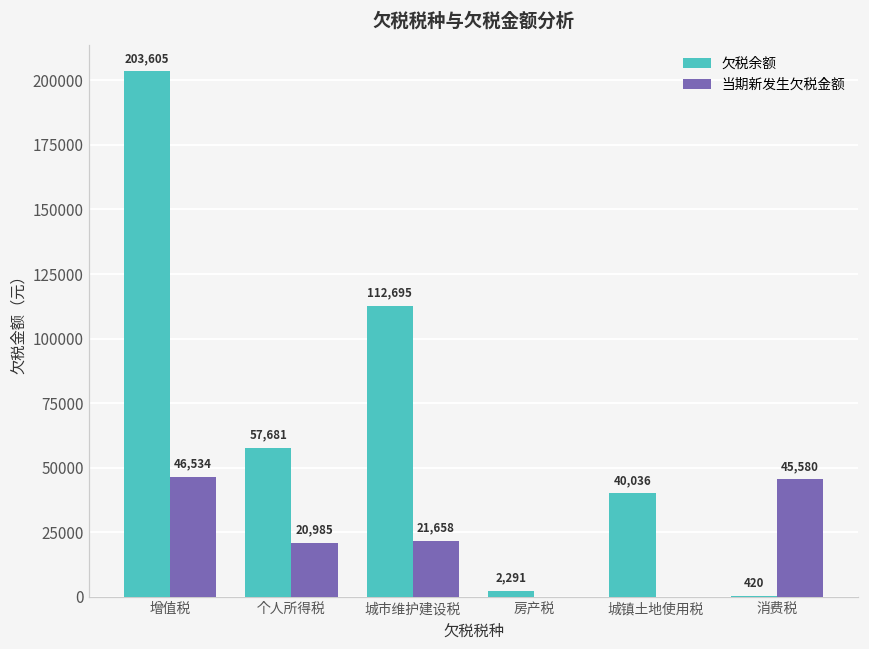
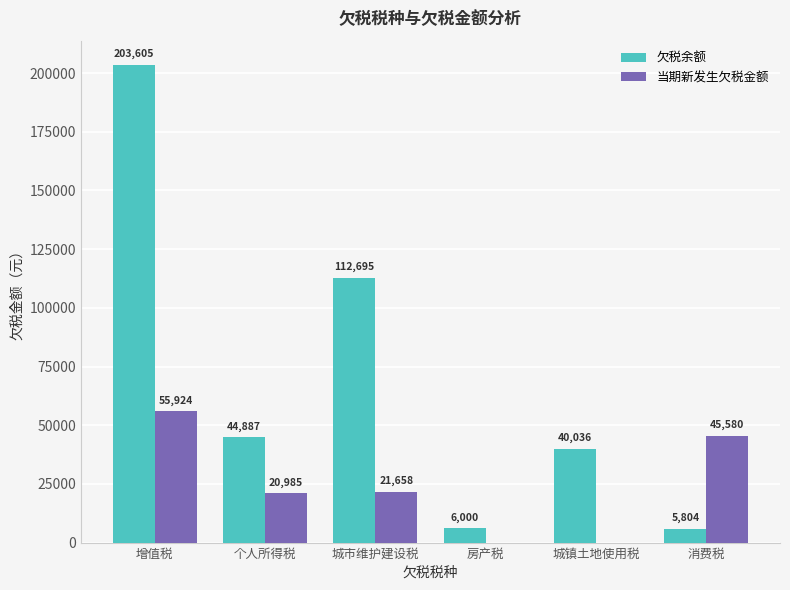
当期新发生欠税金额, 增值税: 46,534 -> 55,924
欠税余额, 个人所得税: 57,681 -> 44,887
欠税余额, 房产税: 2,291 -> 6,000
欠税余额, 消费税: 420 -> 5,804
